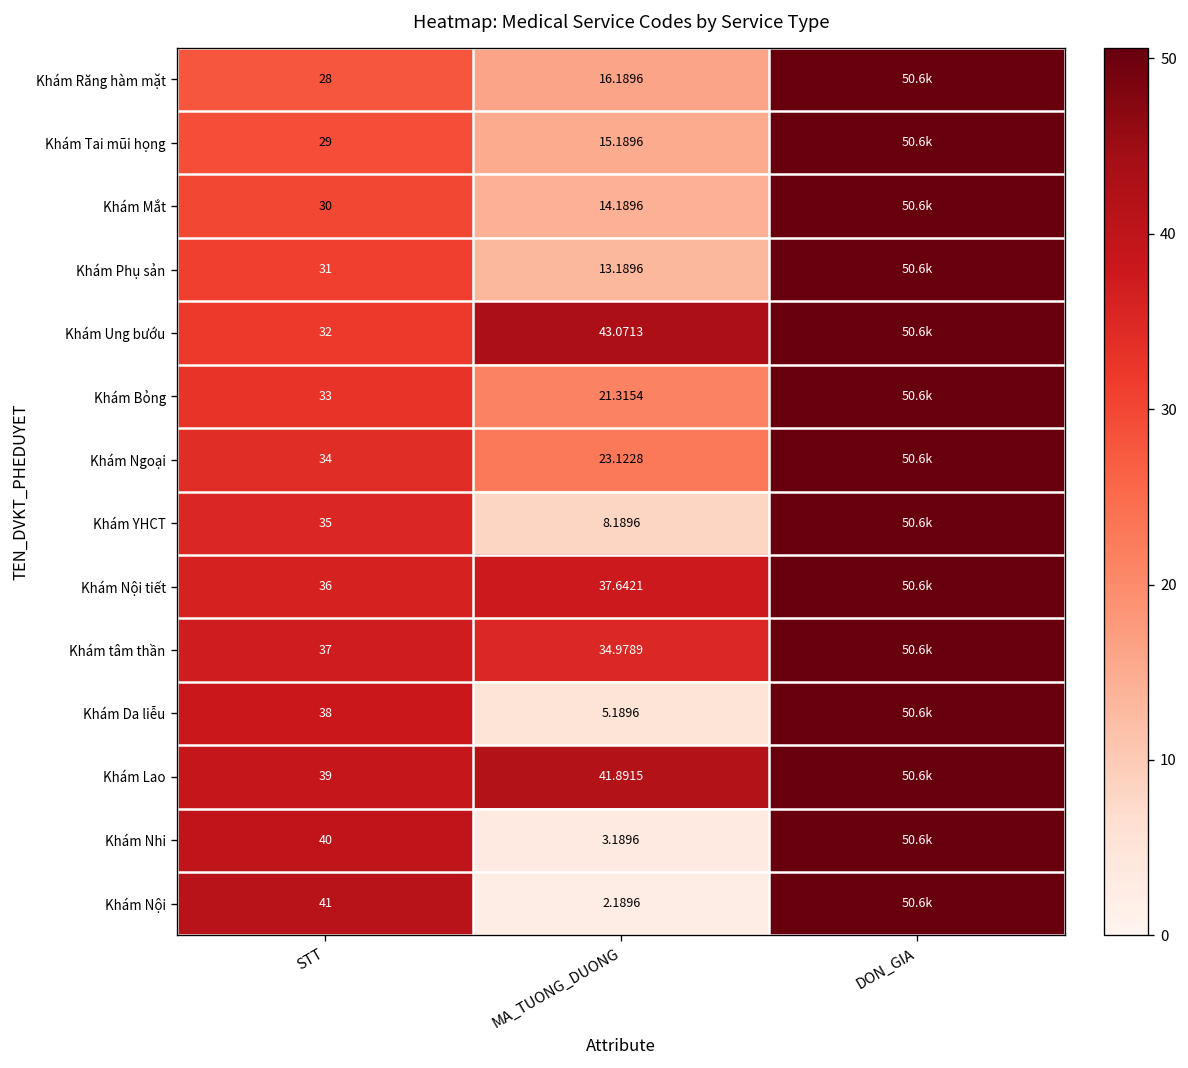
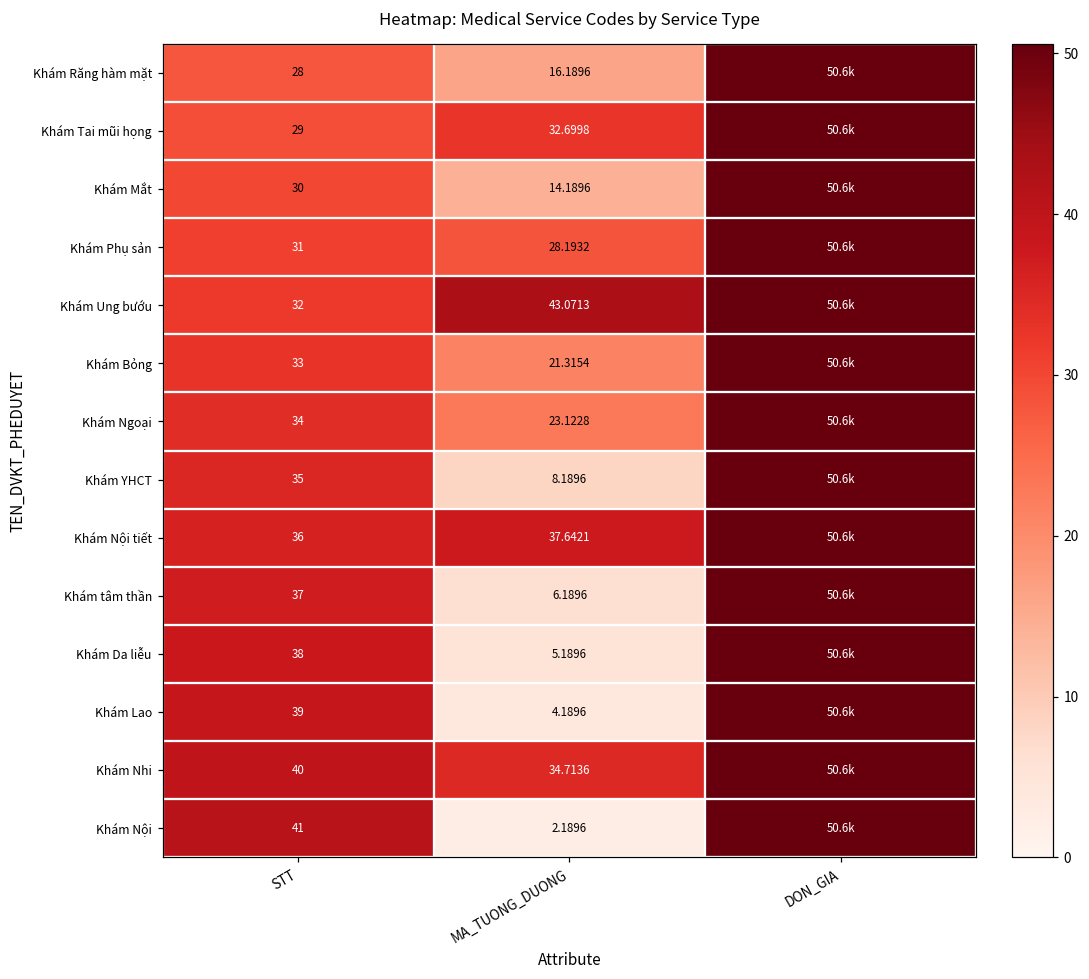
Khám Tai mũi họng, MA_TUONG_DUONG: 15.1896 -> 32.6998
Khám Phụ sản, MA_TUONG_DUONG: 13.1896 -> 28.1932
Khám tâm thần, MA_TUONG_DUONG: 34.9789 -> 6.1896
Khám Lao, MA_TUONG_DUONG: 41.8915 -> 4.1896
Khám Nhi, MA_TUONG_DUONG: 3.1896 -> 34.7136
